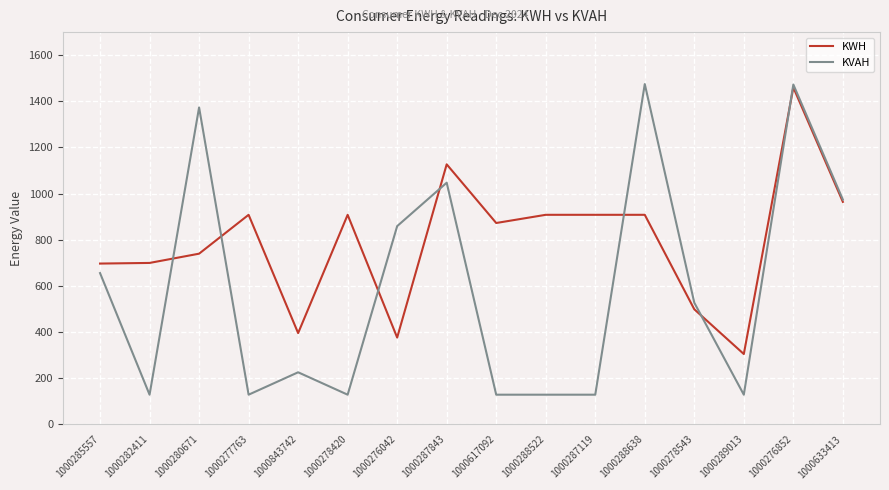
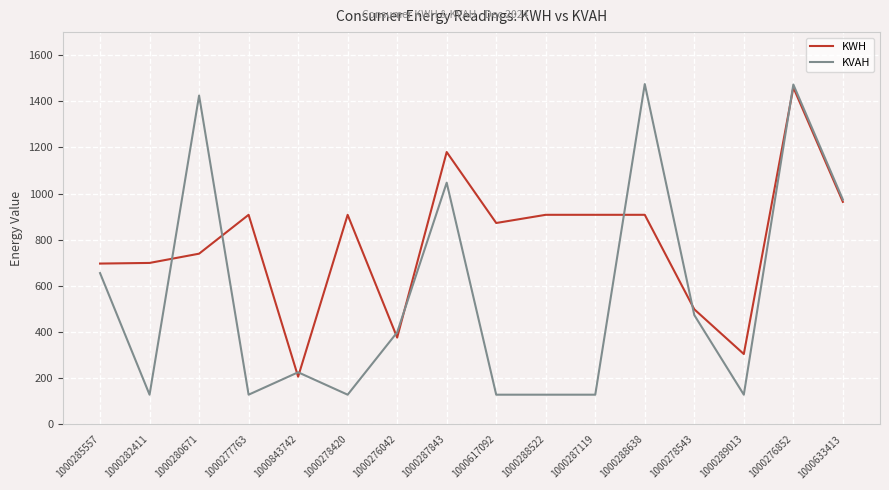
KVAH, 1000280671: 1370 -> 1420
KWH, 1000843742: 400 -> 210
KVAH, 1000276042: 860 -> 400
KWH, 1000287843: 1130 -> 1180
KVAH, 1000278543: 530 -> 470
